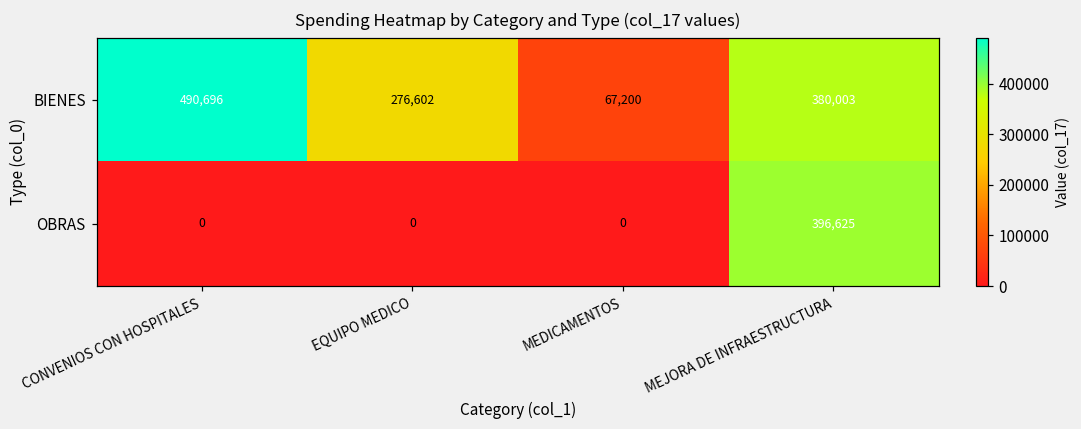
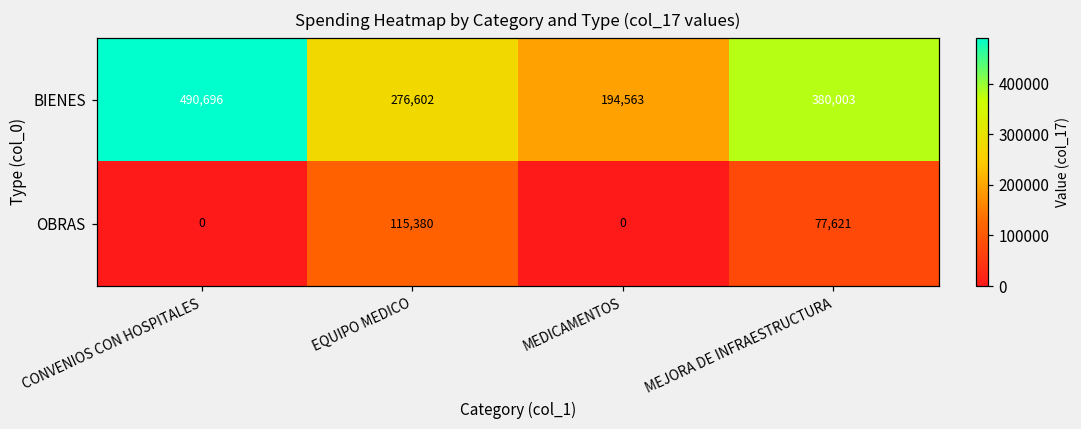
BIENES, MEDICAMENTOS: 67,200 -> 194,563
OBRAS, EQUIPO MEDICO: 0 -> 115,380
OBRAS, MEJORA DE INFRAESTRUCTURA: 396,625 -> 77,621
